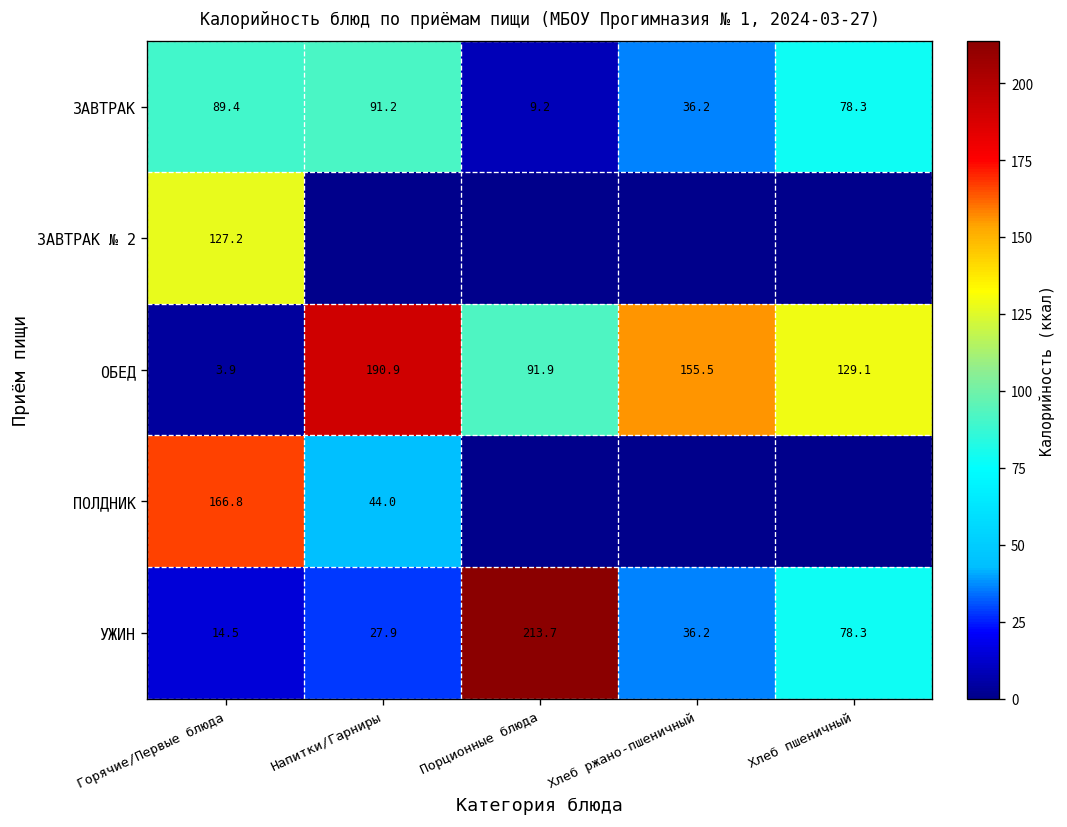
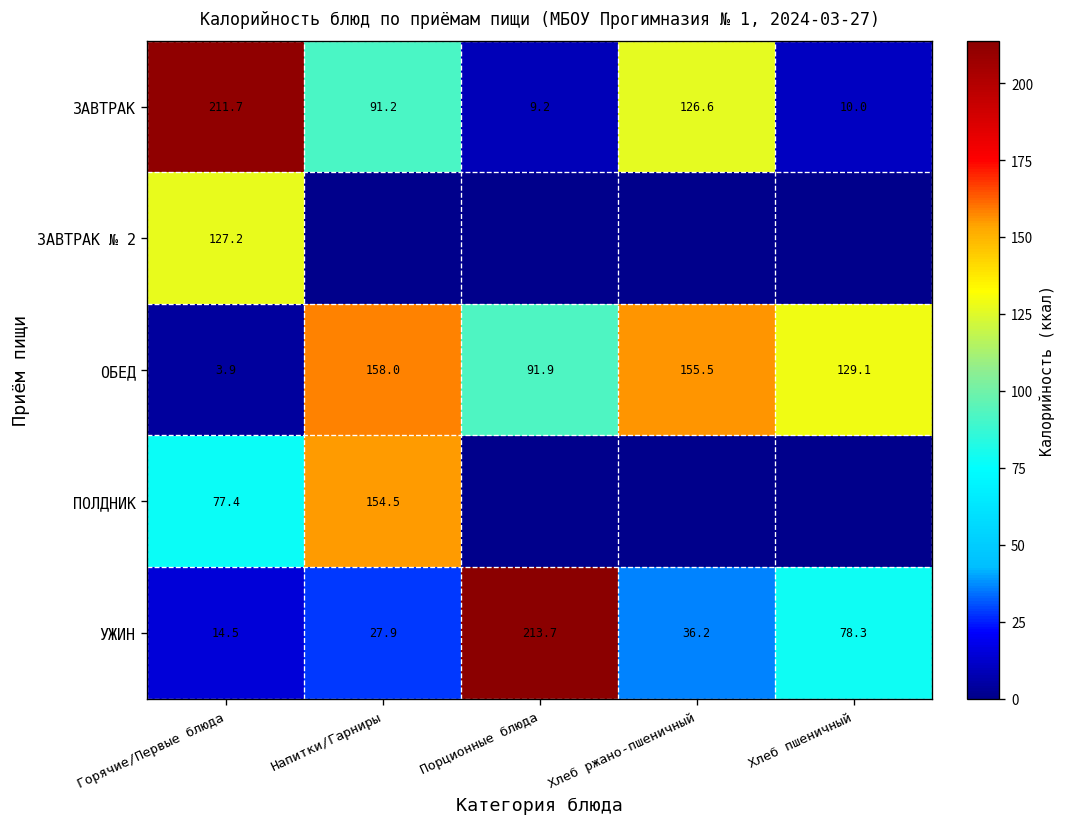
ЗАВТРАК, Горячие/Первые блюда: 89.4 -> 211.7
ЗАВТРАК, Хлеб ржано-пшеничный: 36.2 -> 126.6
ЗАВТРАК, Хлеб пшеничный: 78.3 -> 10.0
ОБЕД, Напитки/Гарниры: 190.9 -> 158.0
ПОЛДНИК, Горячие/Первые блюда: 166.8 -> 77.4
ПОЛДНИК, Напитки/Гарниры: 44.0 -> 154.5
